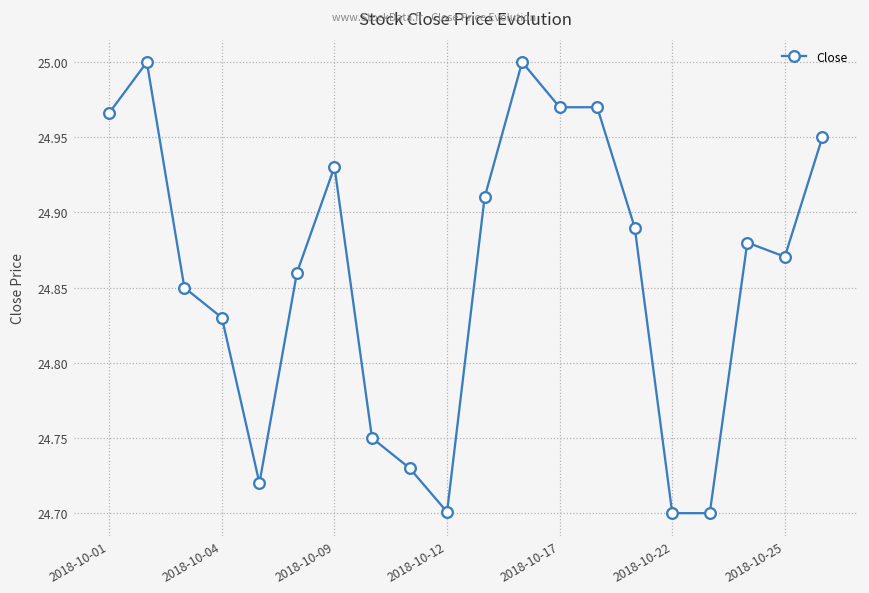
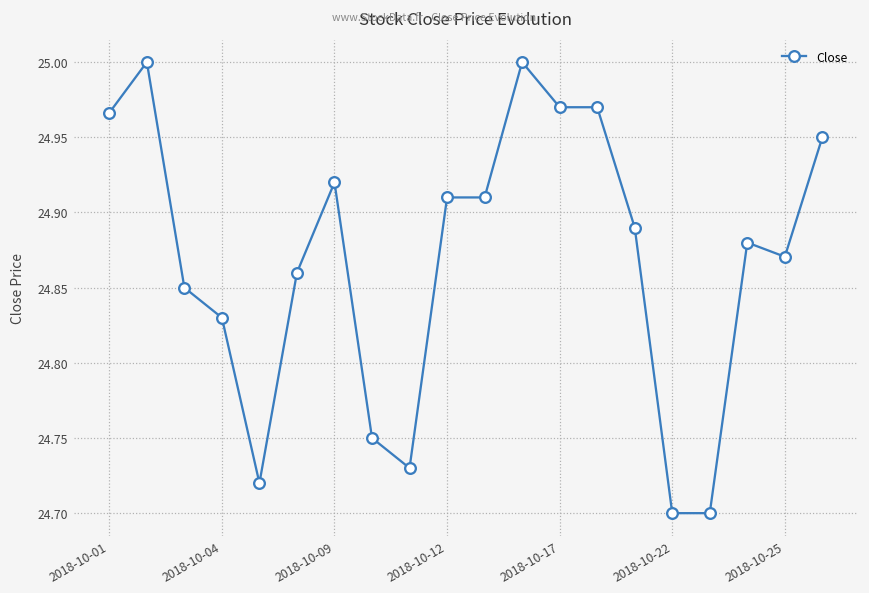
2018-10-09: 24.930 -> 24.920
2018-10-12: 24.701 -> 24.910
